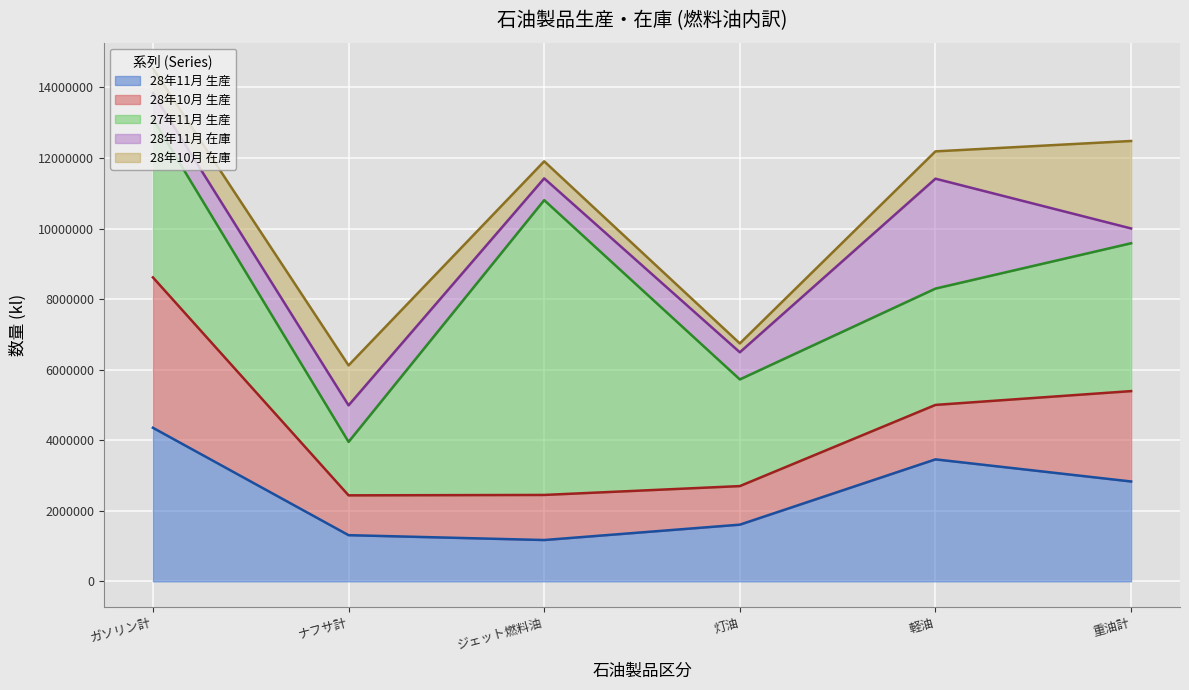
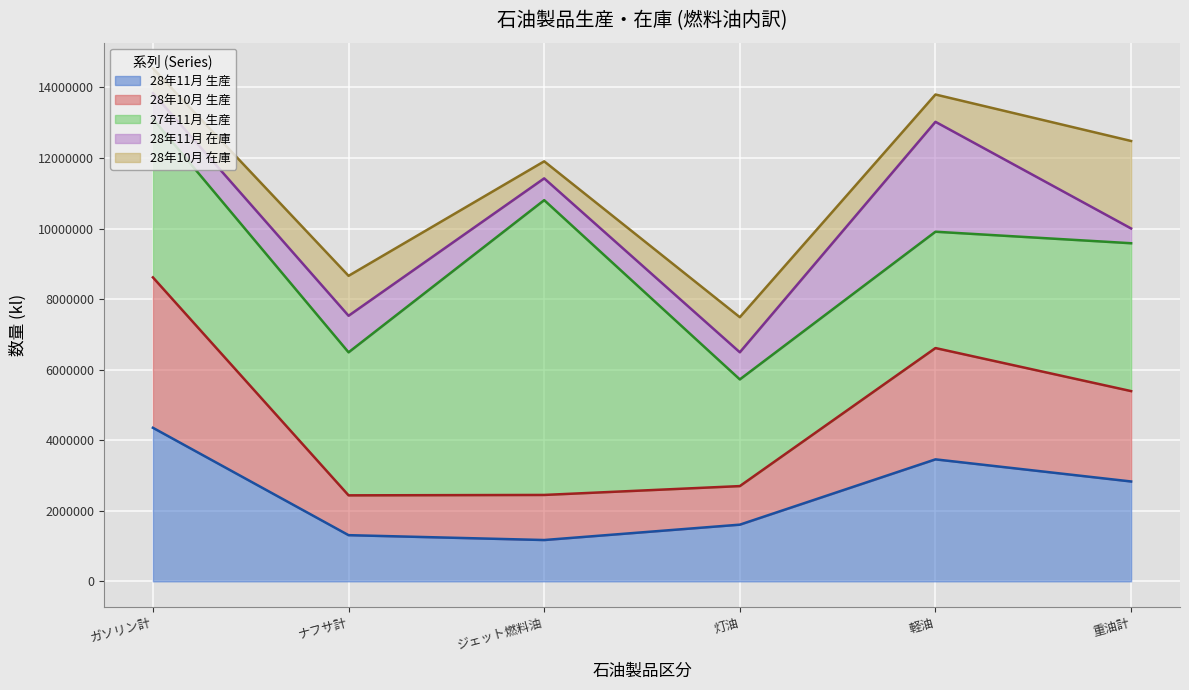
27年11月 生産, ナフサ計: 1500000 -> 4100000
28年10月 在庫, 灯油: 300000 -> 1000000
28年10月 生産, 軽油: 1500000 -> 3200000
